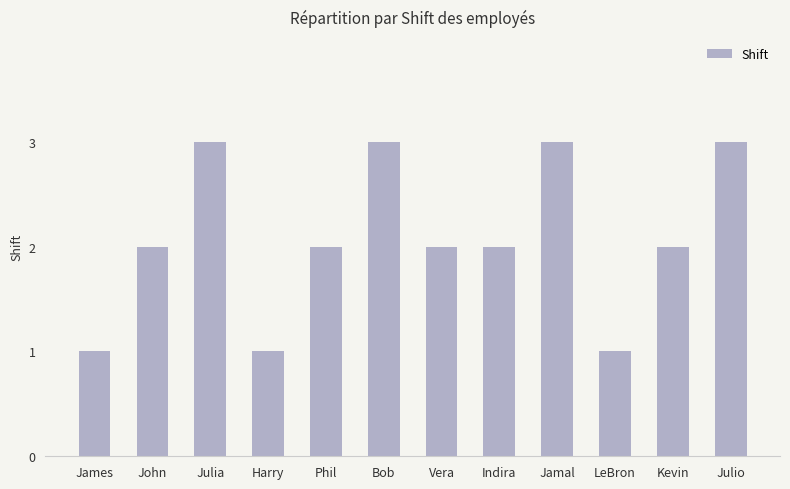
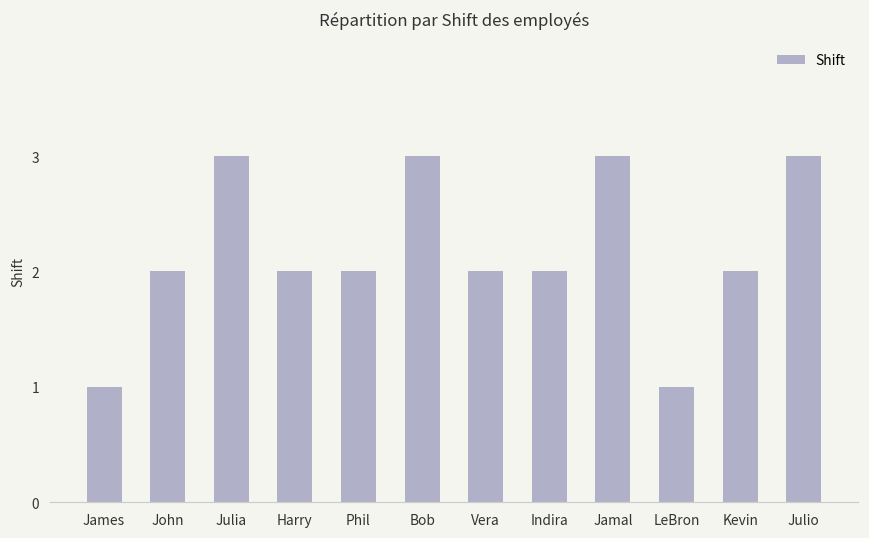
Harry: 1 -> 2
